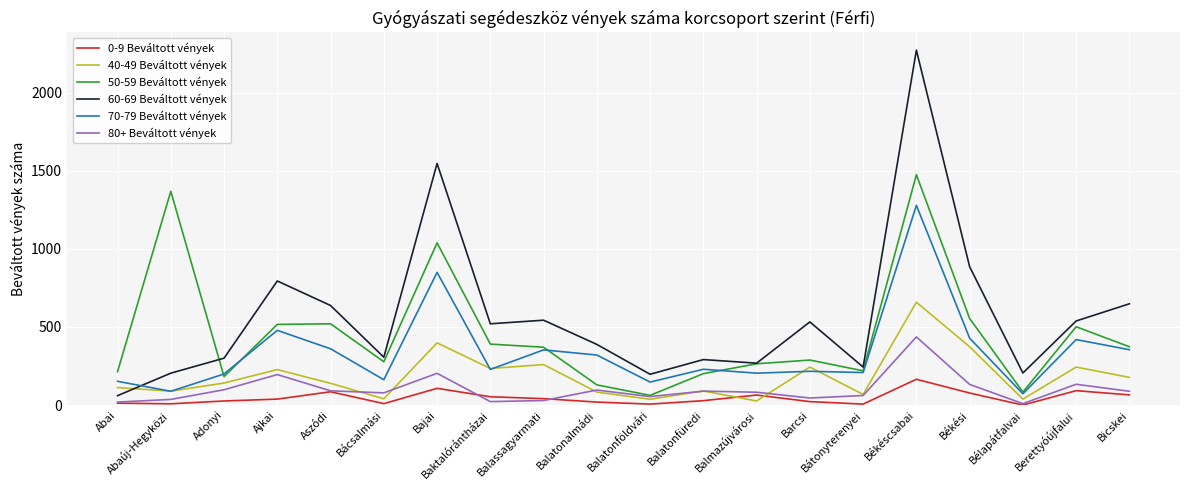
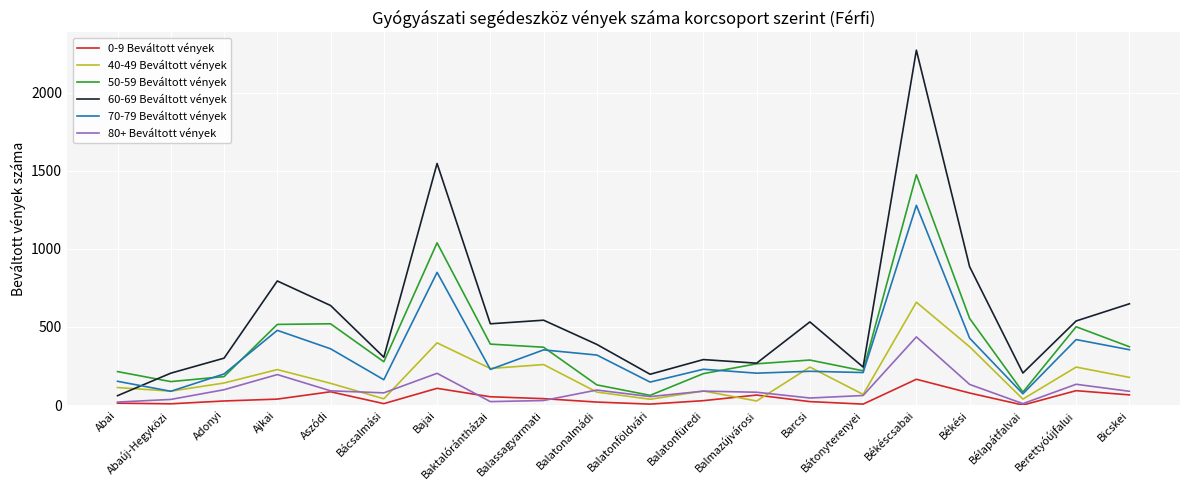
50-59 Beváltott vények, Abaúj-Hegyközi: 1370 -> 150
